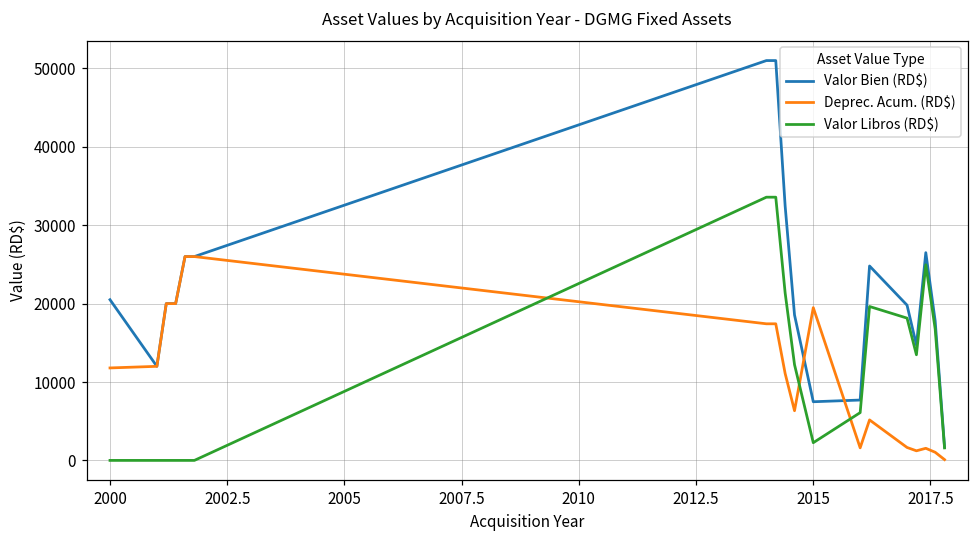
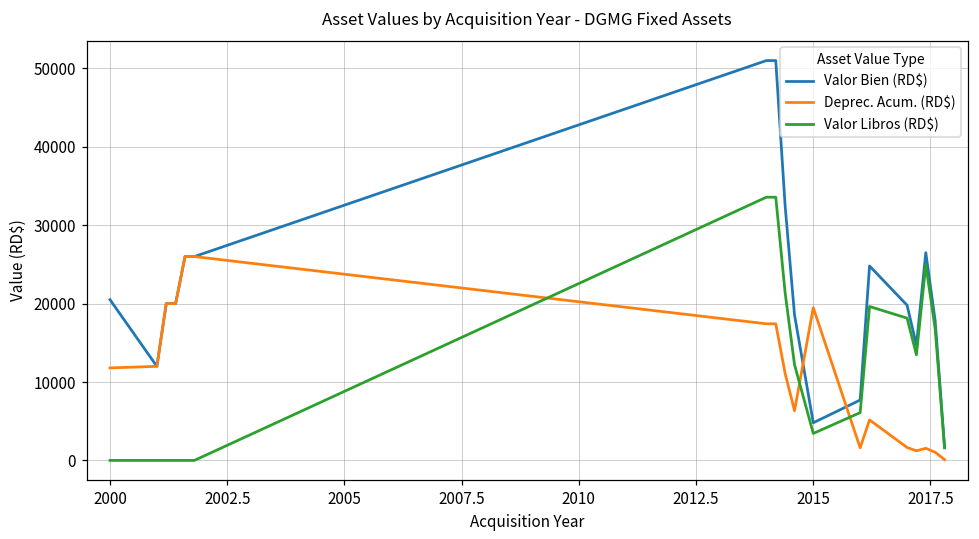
Valor Bien (RD$), 2015: 7000 -> 5000
Valor Libros (RD$), 2015: 2000 -> 3000
